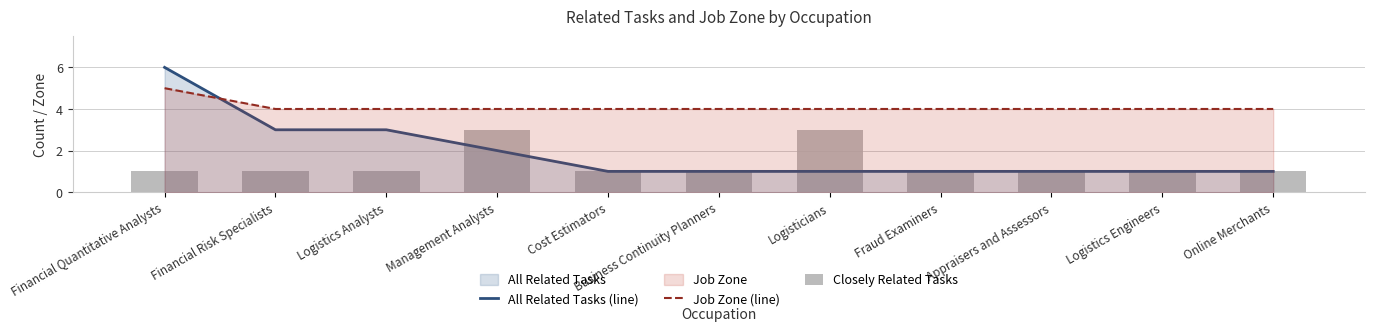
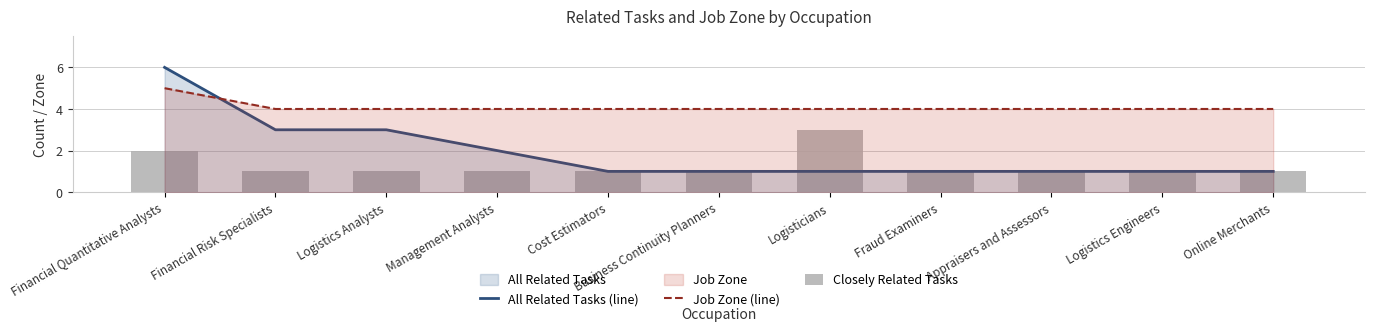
Closely Related Tasks, Financial Quantitative Analysts: 1 -> 2
Closely Related Tasks, Management Analysts: 3 -> 1
